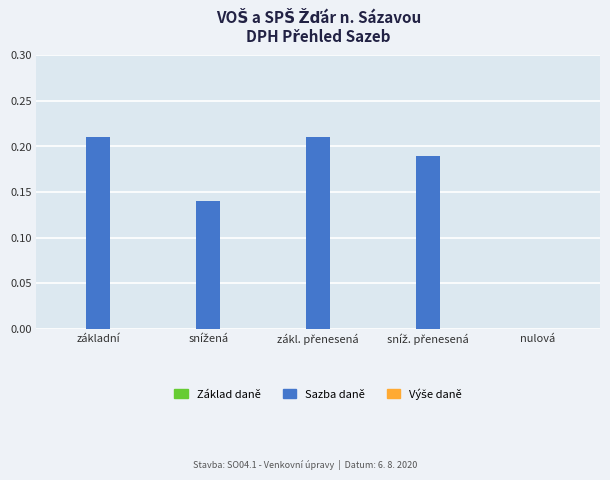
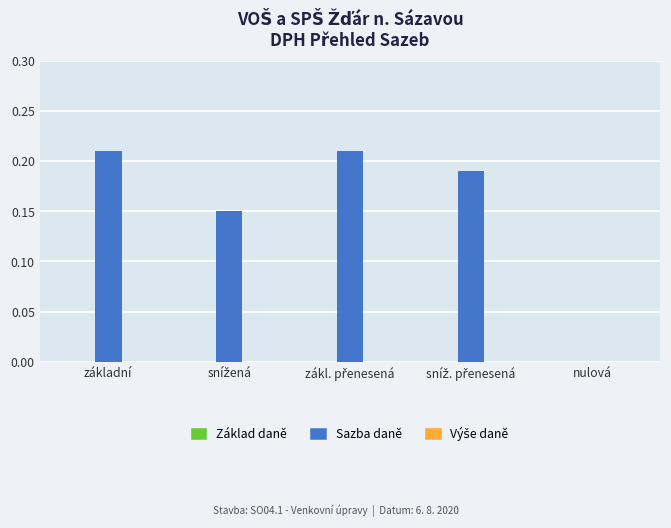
Sazba daně, snížená: 0.14 -> 0.15
